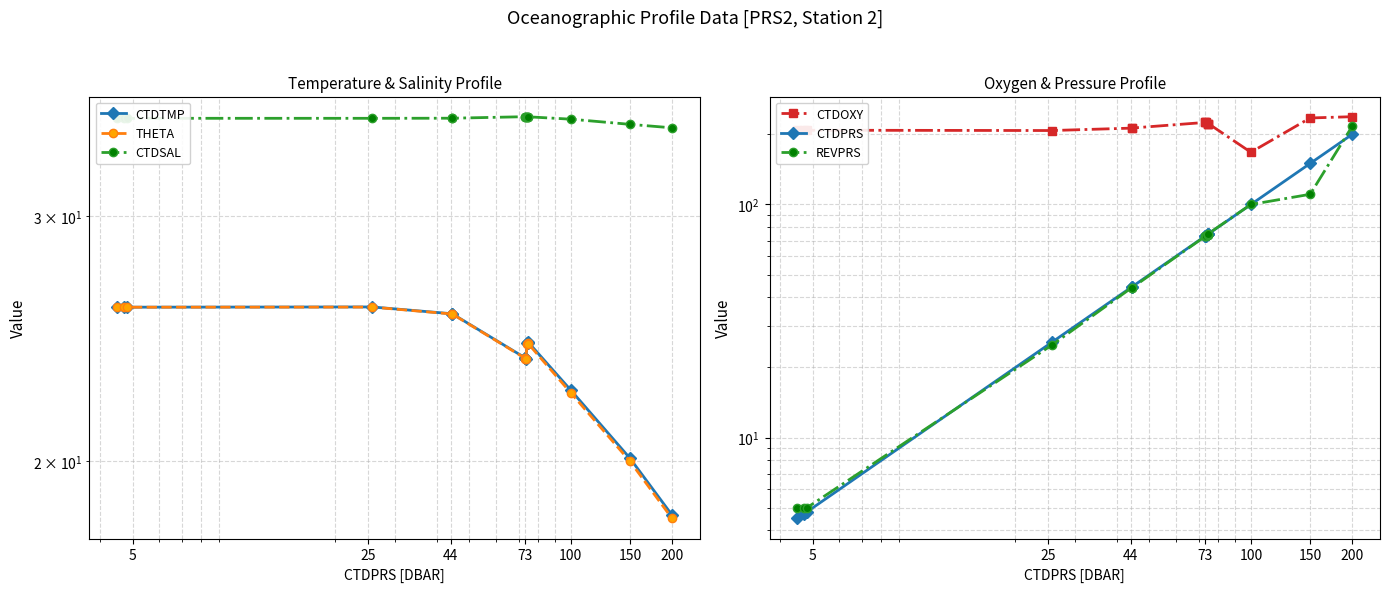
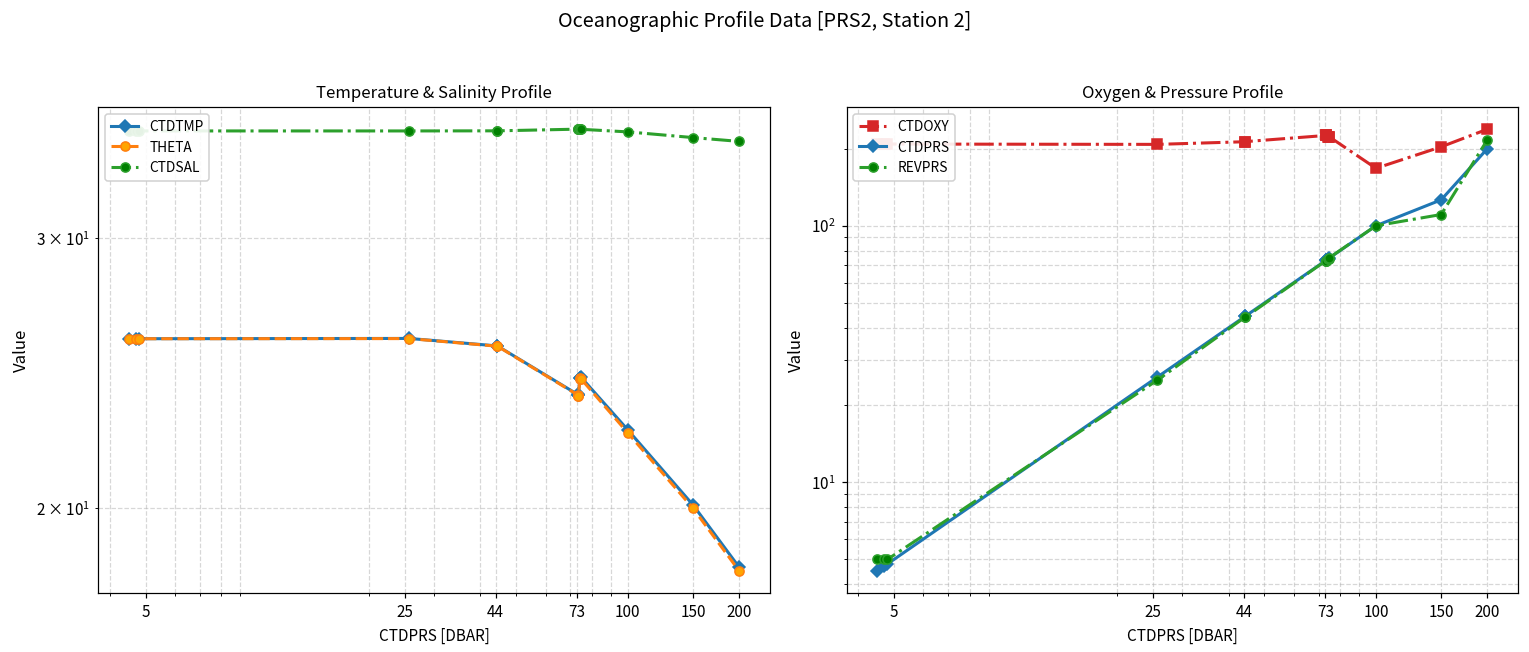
Oxygen & Pressure Profile, CTDOXY, 150: 240 -> 200
Oxygen & Pressure Profile, CTDPRS, 150: 150 -> 130
